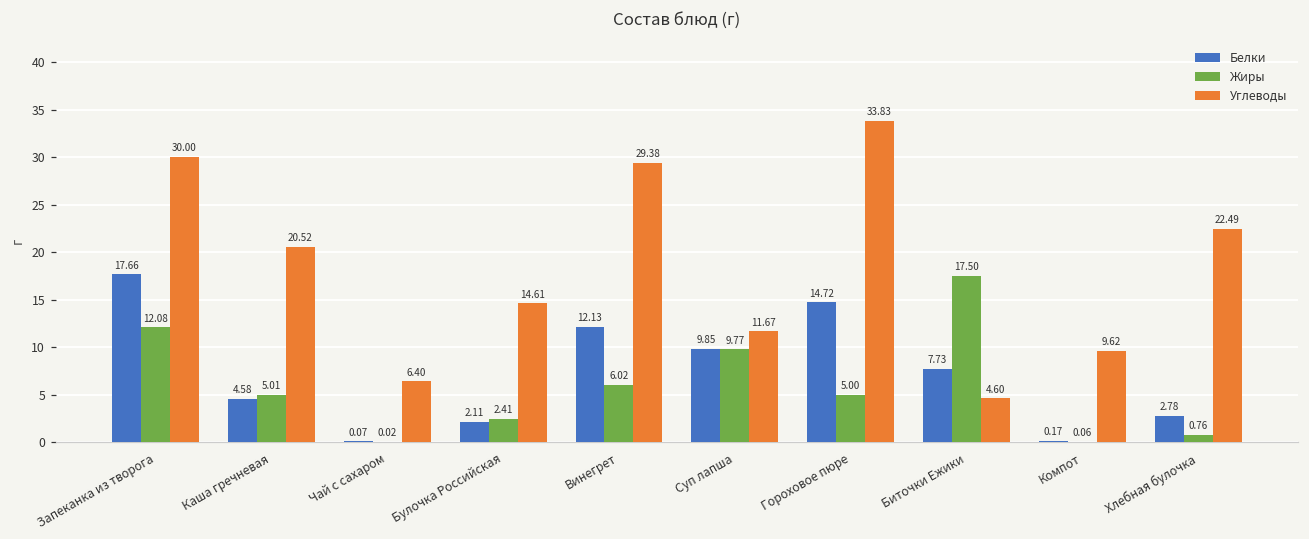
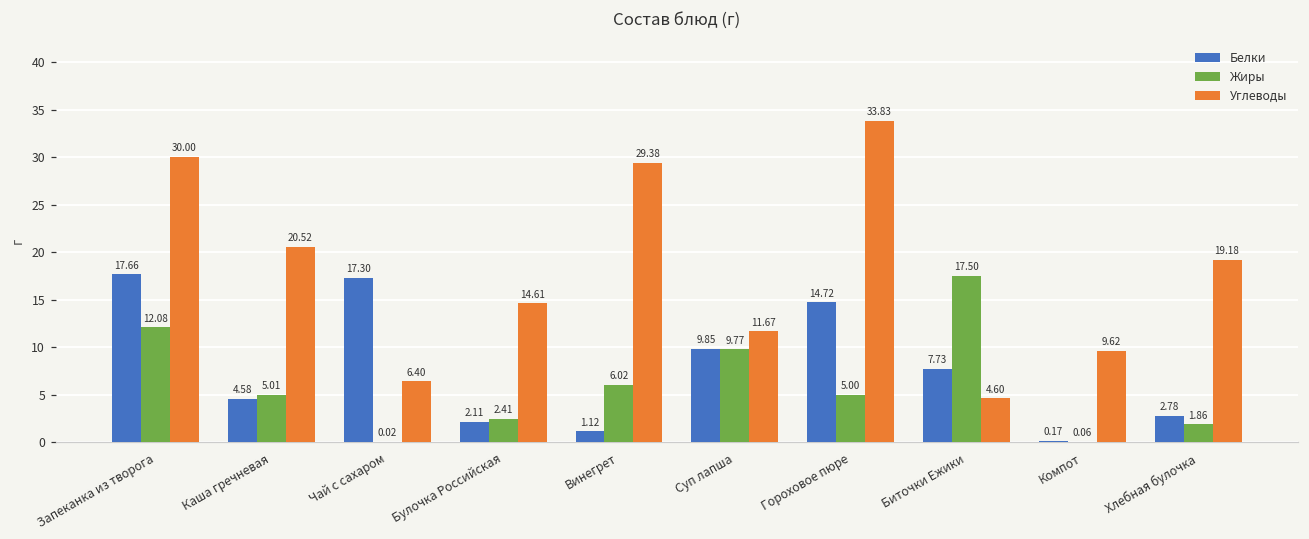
Белки, Чай с сахаром: 0.07 -> 17.30
Белки, Винегрет: 12.13 -> 1.12
Жиры, Хлебная булочка: 0.76 -> 1.86
Углеводы, Хлебная булочка: 22.49 -> 19.18
